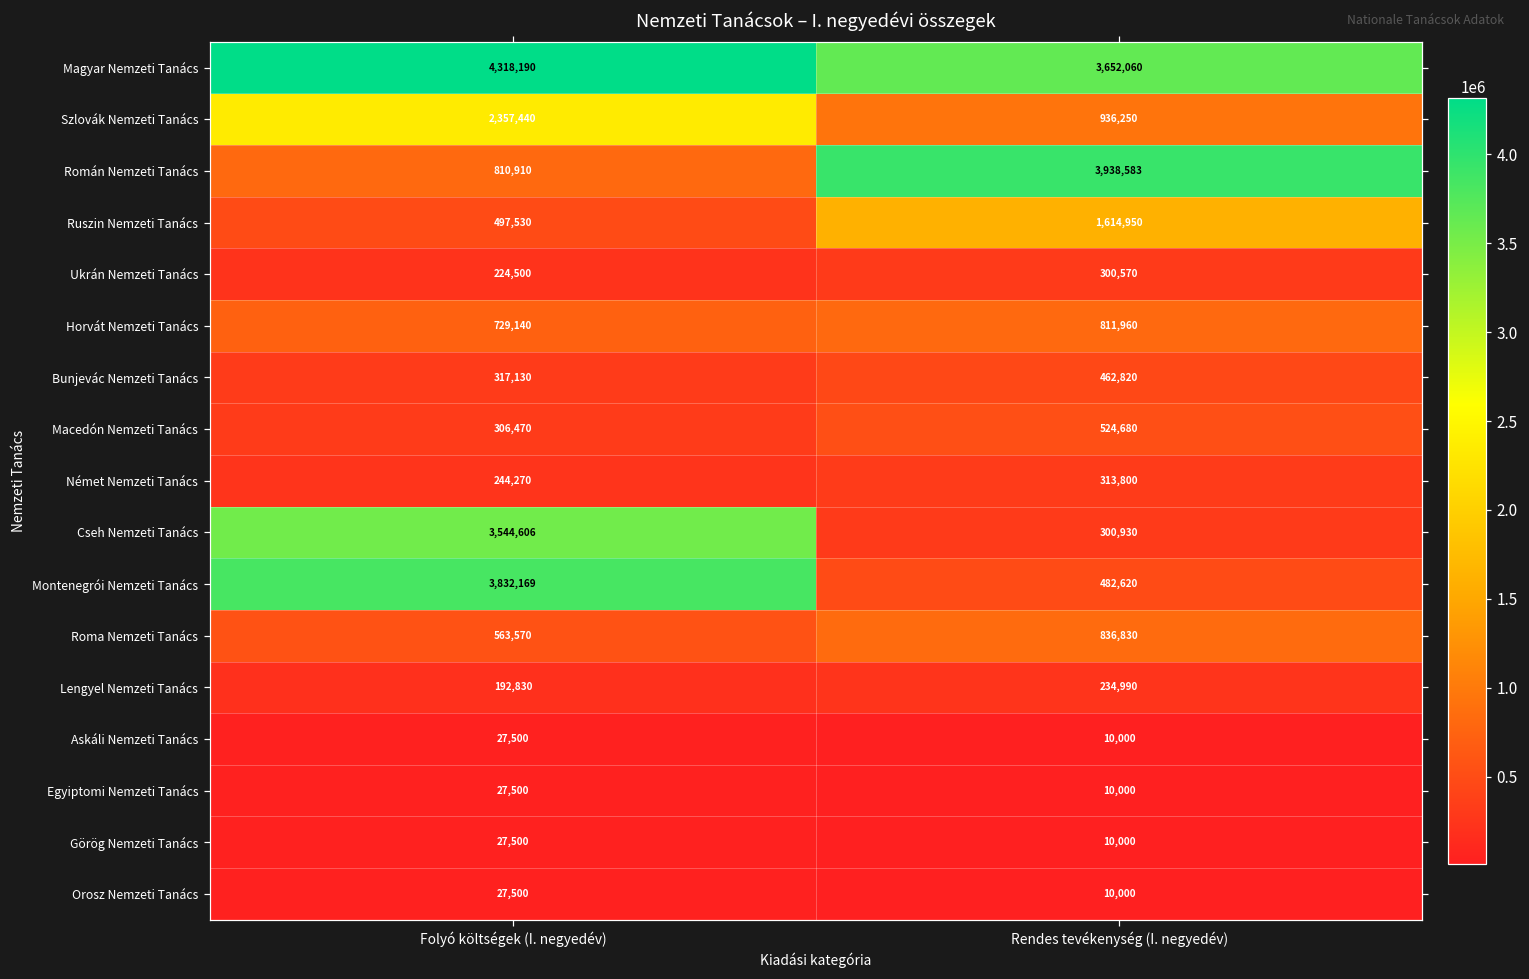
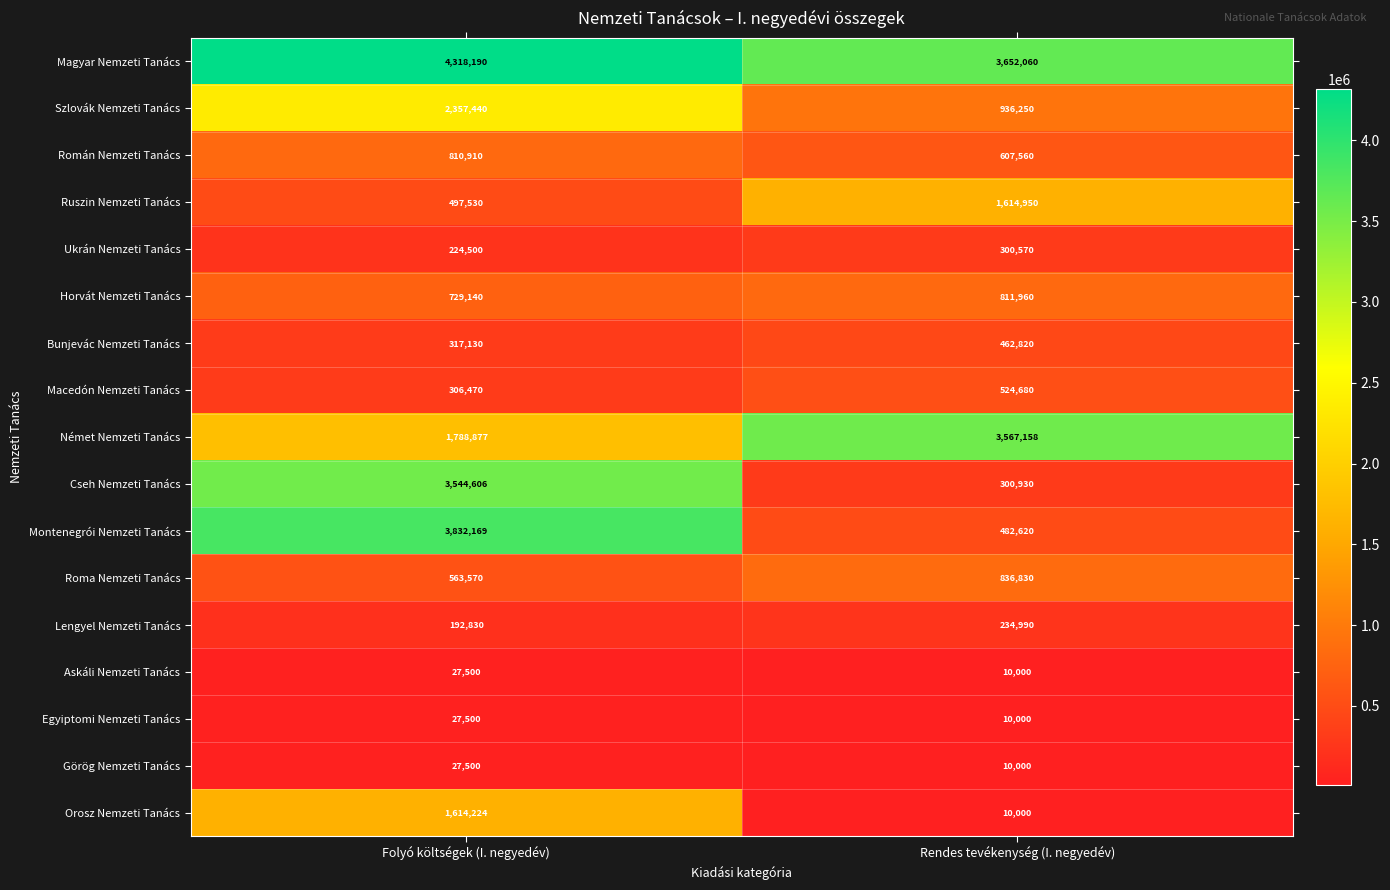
Román Nemzeti Tanács, Rendes tevékenység (I. negyedév): 3,938,583 -> 607,560
Német Nemzeti Tanács, Folyó költségek (I. negyedév): 244,270 -> 1,788,877
Német Nemzeti Tanács, Rendes tevékenység (I. negyedév): 313,800 -> 3,567,158
Orosz Nemzeti Tanács, Folyó költségek (I. negyedév): 27,500 -> 1,614,224
